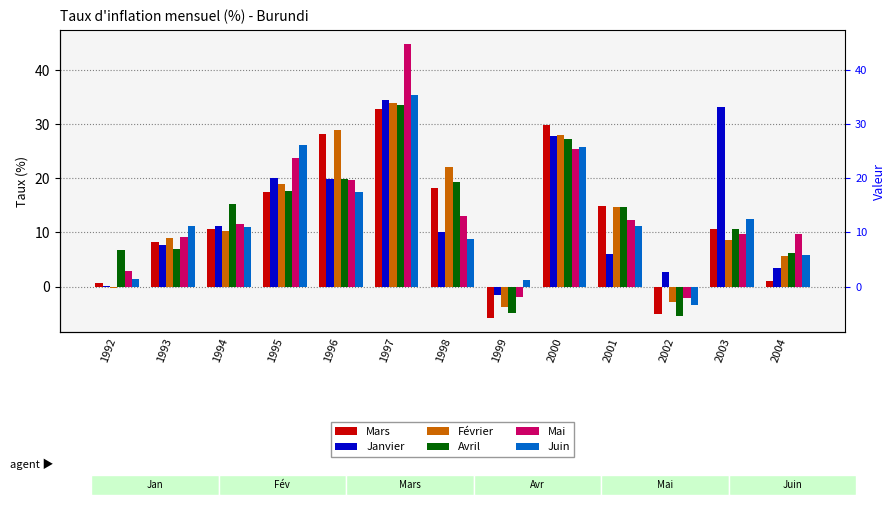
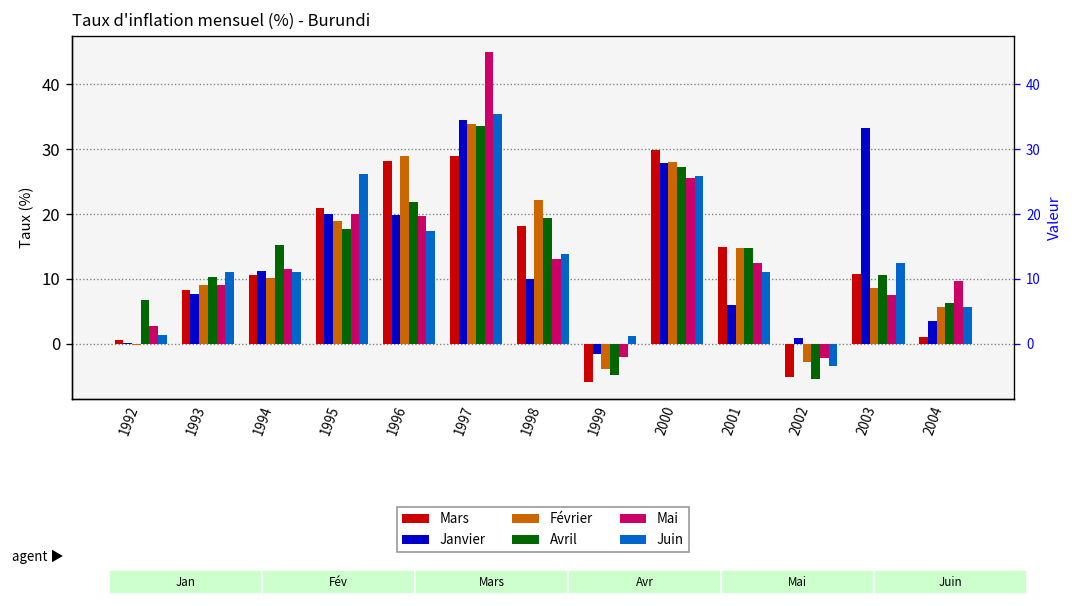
Avril, 1993: 7 -> 10
Mars, 1995: 18 -> 21
Mai, 1995: 24 -> 20
Avril, 1996: 20 -> 22
Mars, 1997: 33 -> 29
Juin, 1998: 9 -> 14
Janvier, 2002: 3 -> 1
Mai, 2003: 10 -> 8
